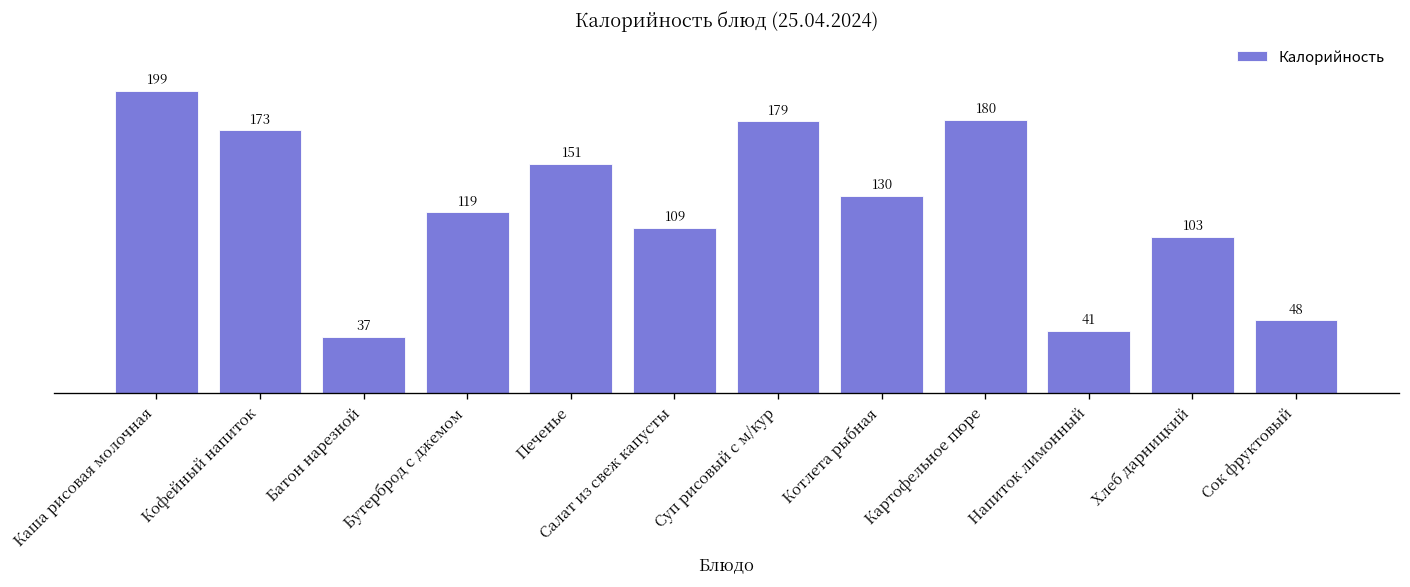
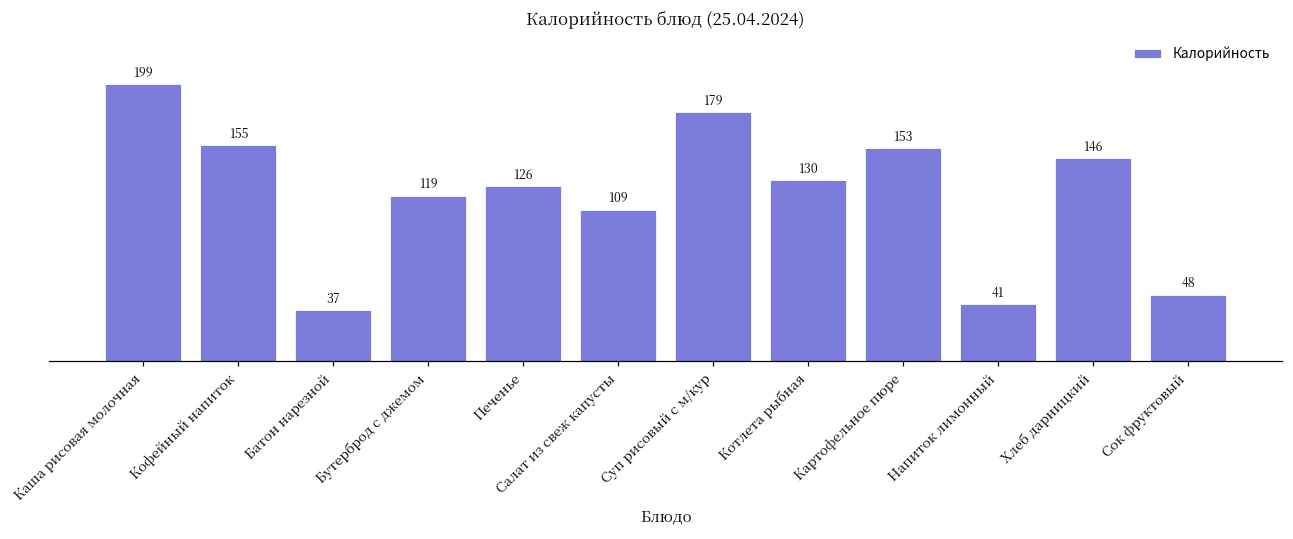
Кофейный напиток: 173 -> 155
Печенье: 151 -> 126
Картофельное пюре: 180 -> 153
Хлеб дарницкий: 103 -> 146
